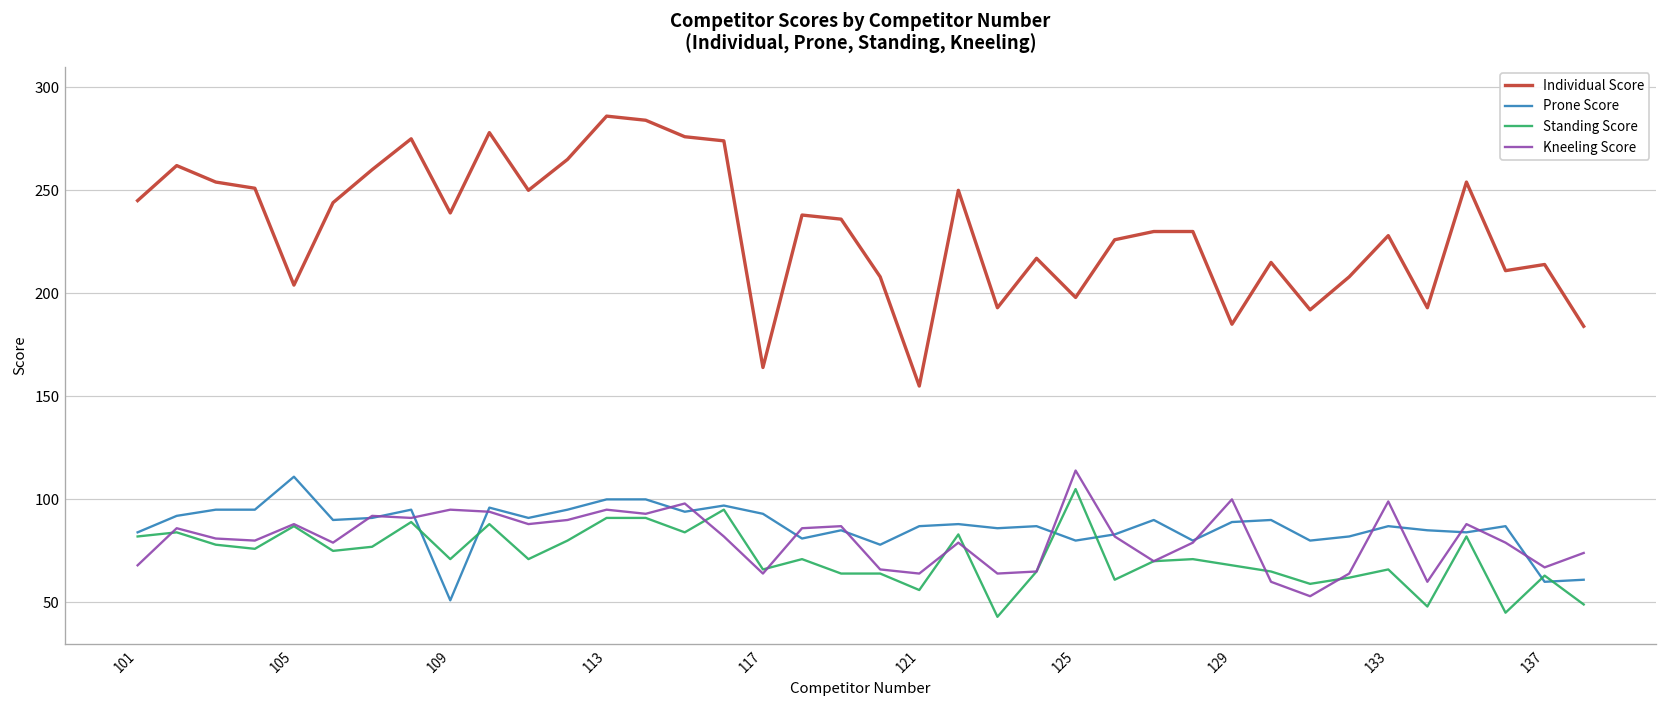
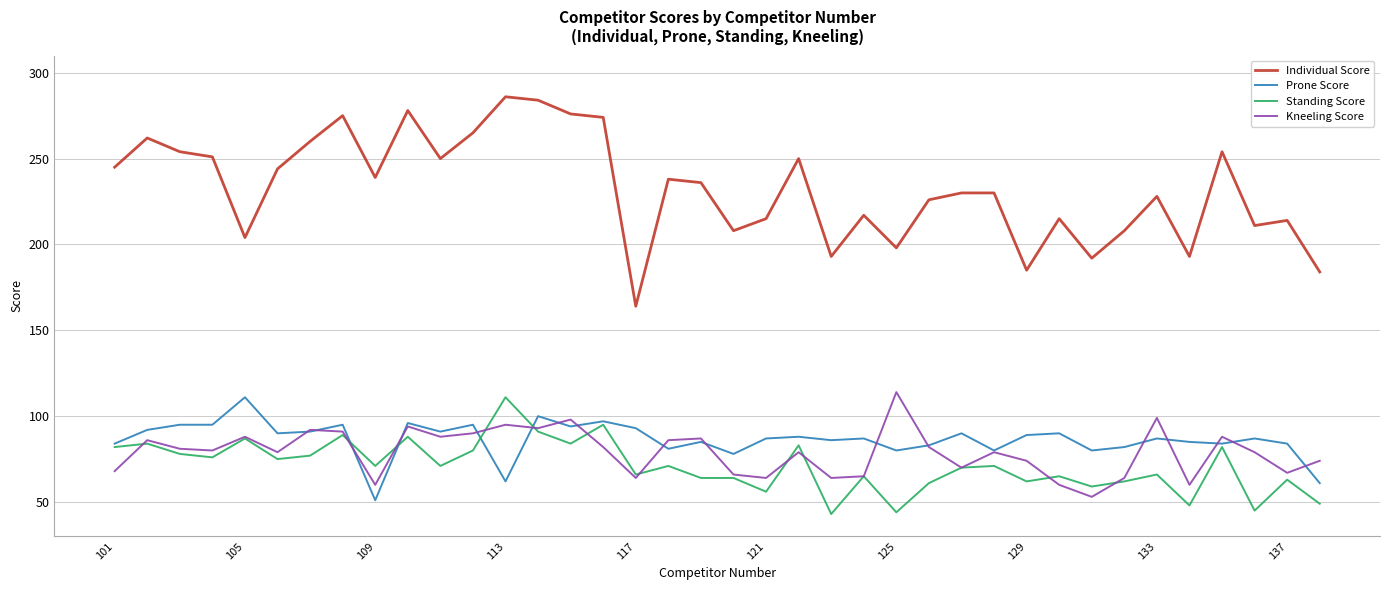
Kneeling Score, 109: 95 -> 60
Prone Score, 113: 100 -> 62
Standing Score, 113: 91 -> 111
Individual Score, 121: 155 -> 215
Standing Score, 125: 105 -> 44
Standing Score, 129: 68 -> 62
Kneeling Score, 129: 100 -> 74
Prone Score, 137: 60 -> 84
